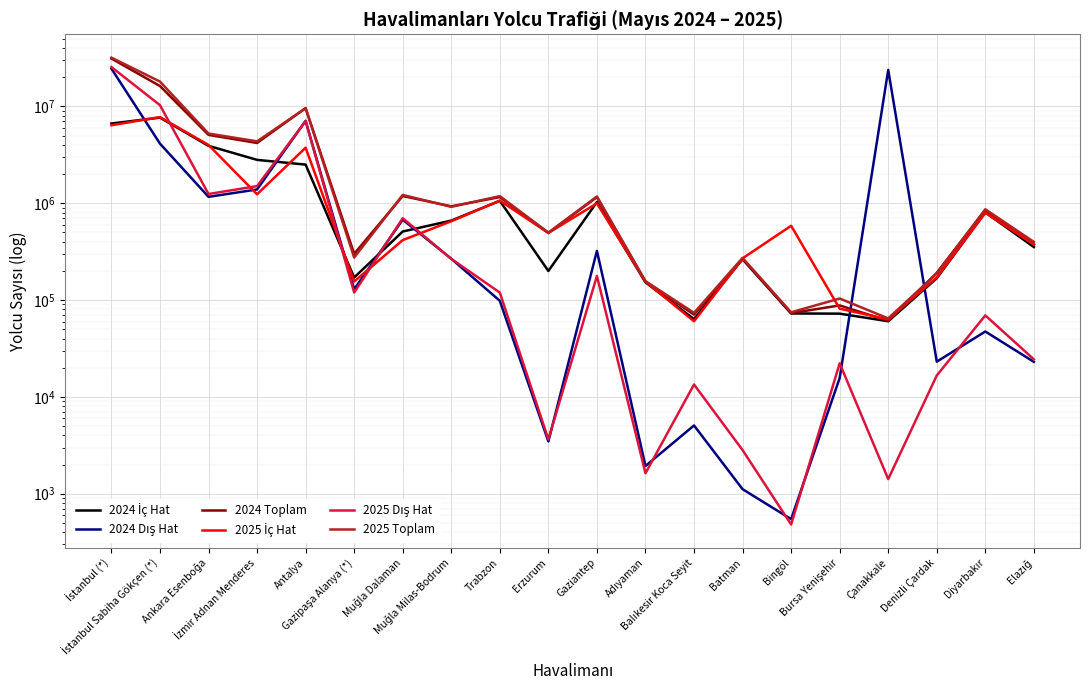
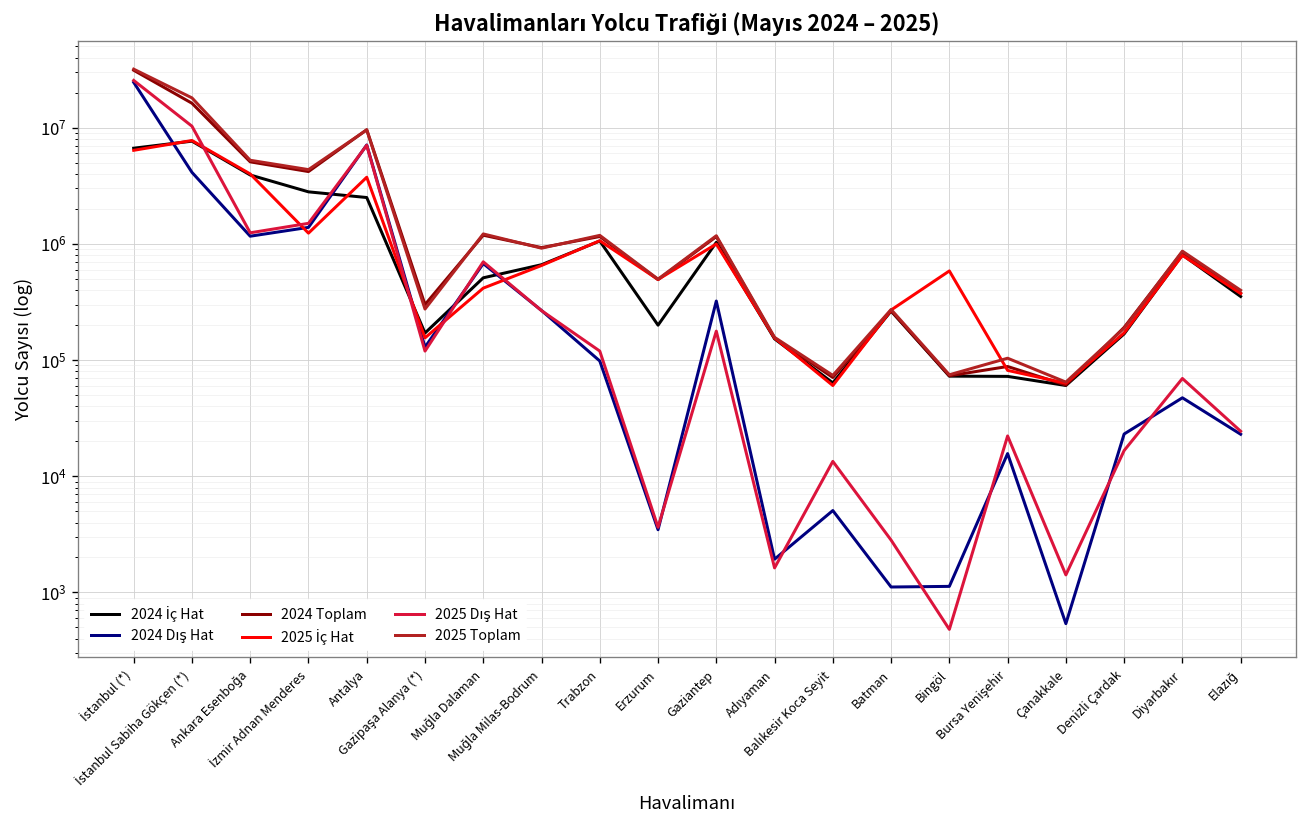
2024 Dış Hat, Bingöl: 500 -> 1100
2024 Dış Hat, Çanakkale: 24000000 -> 500
